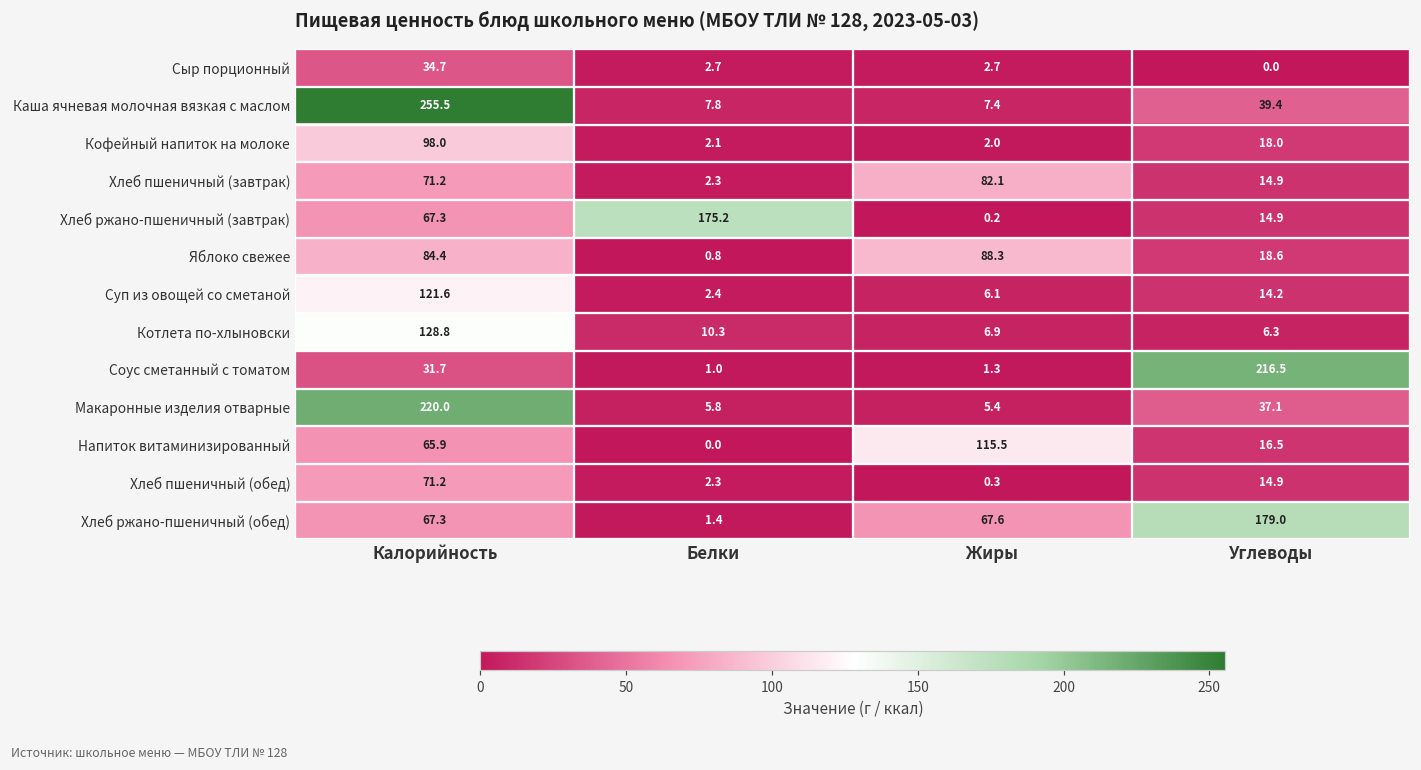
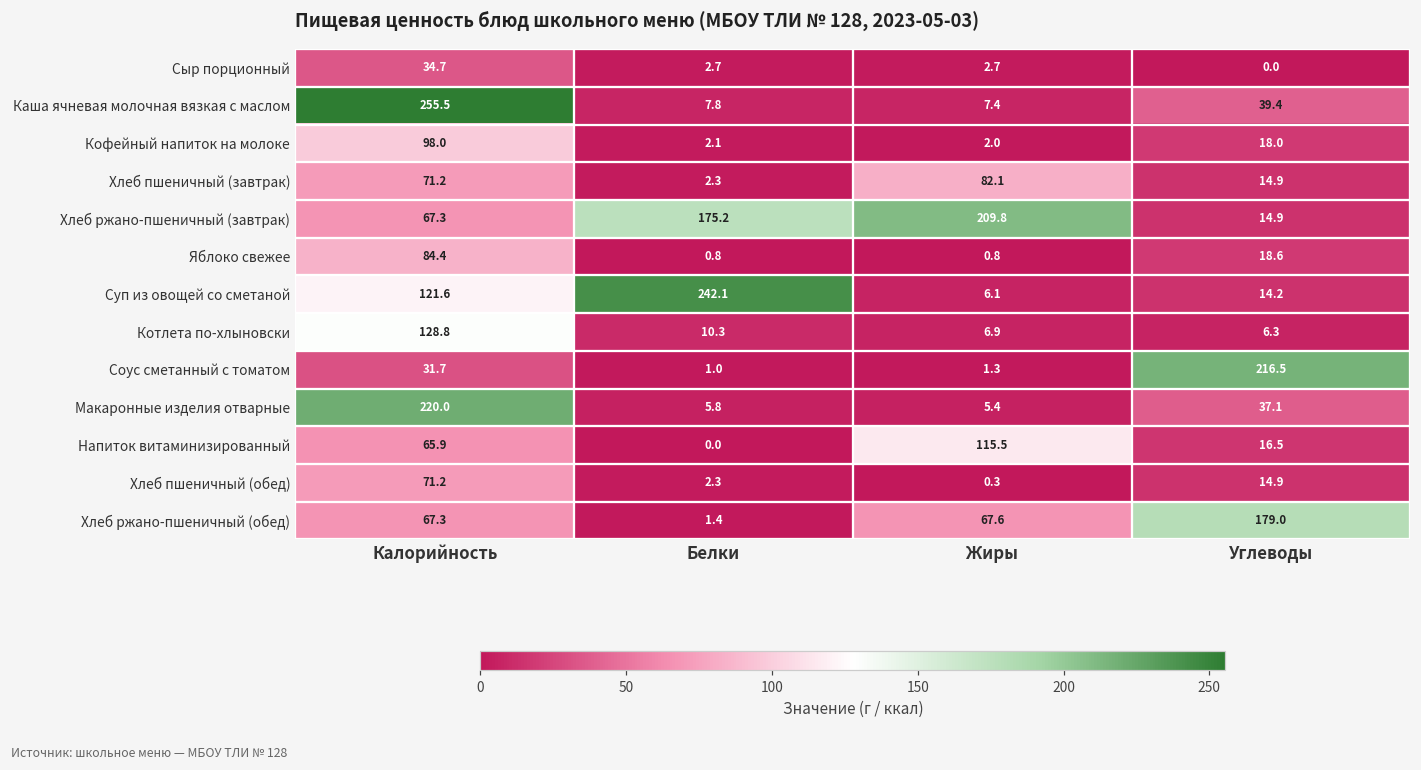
Хлеб ржано-пшеничный (завтрак), Жиры: 0.2 -> 209.8
Яблоко свежее, Жиры: 88.3 -> 0.8
Суп из овощей со сметаной, Белки: 2.4 -> 242.1
